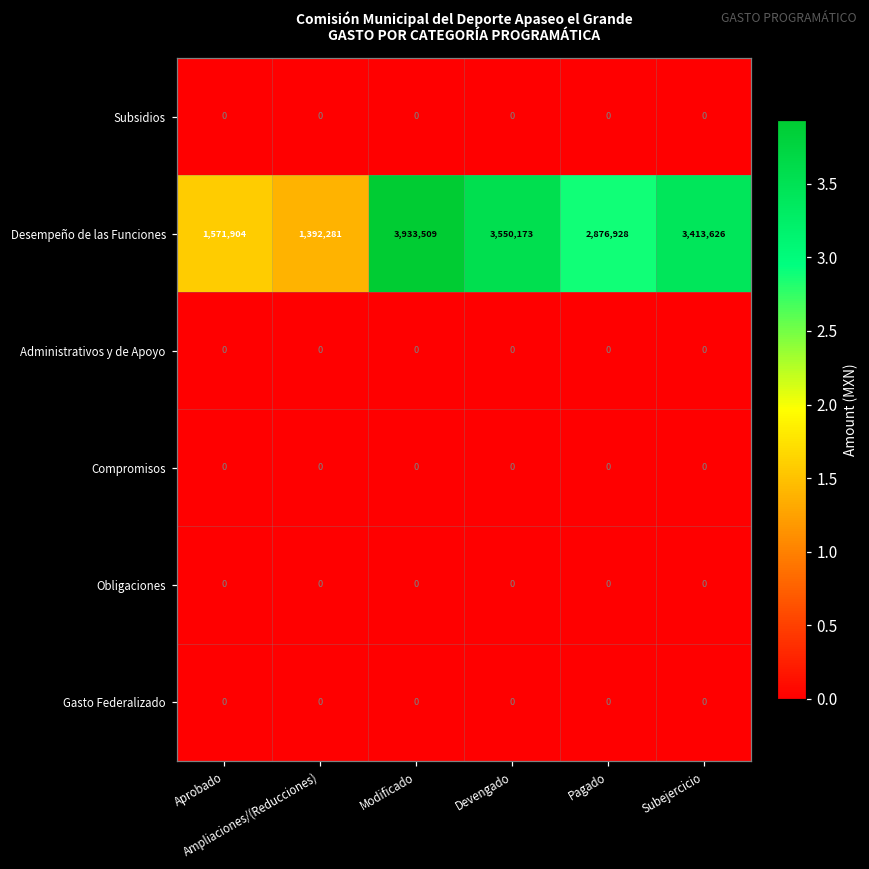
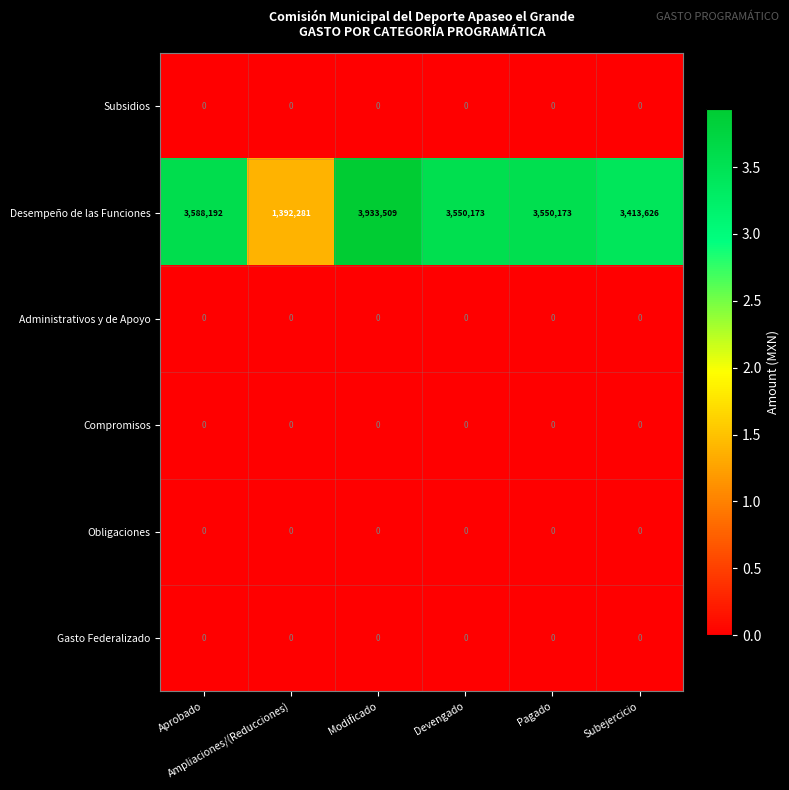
Desempeño de las Funciones, Aprobado: 1,571,904 -> 3,588,192
Desempeño de las Funciones, Pagado: 2,876,928 -> 3,550,173
